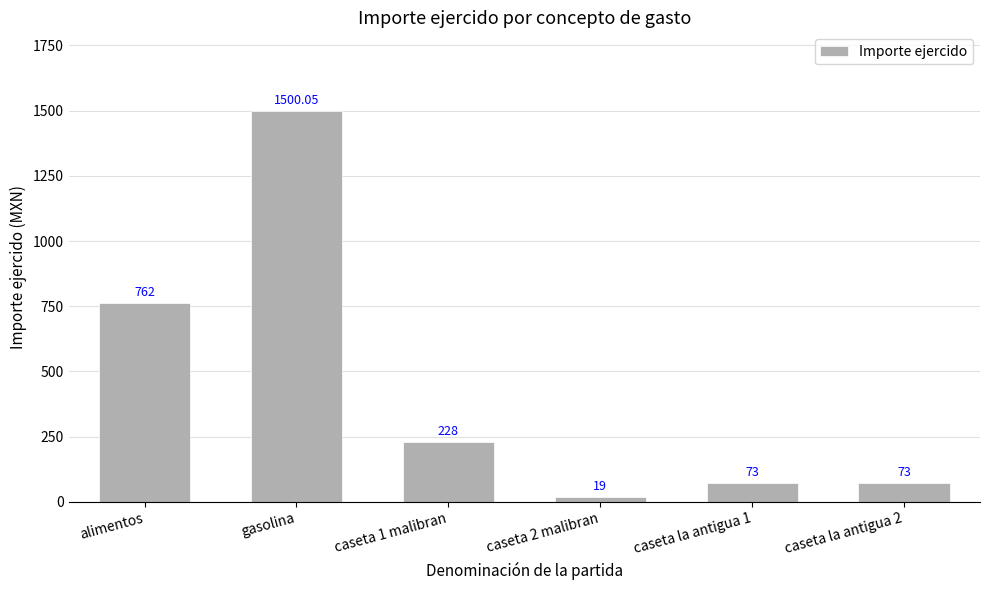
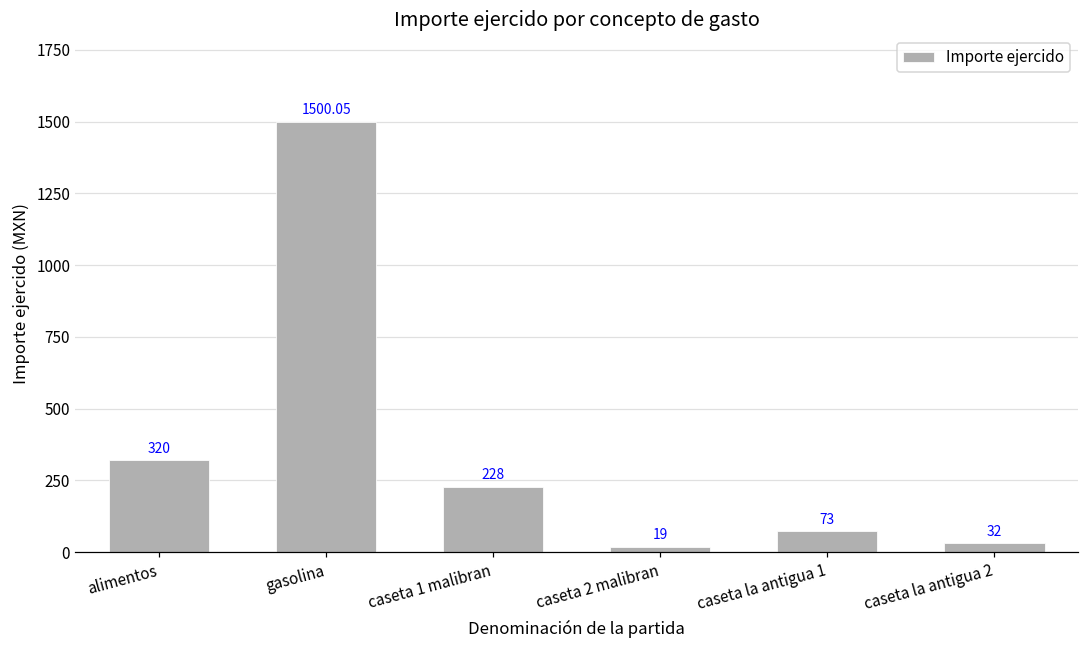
alimentos: 762 -> 320
caseta la antigua 2: 73 -> 32
